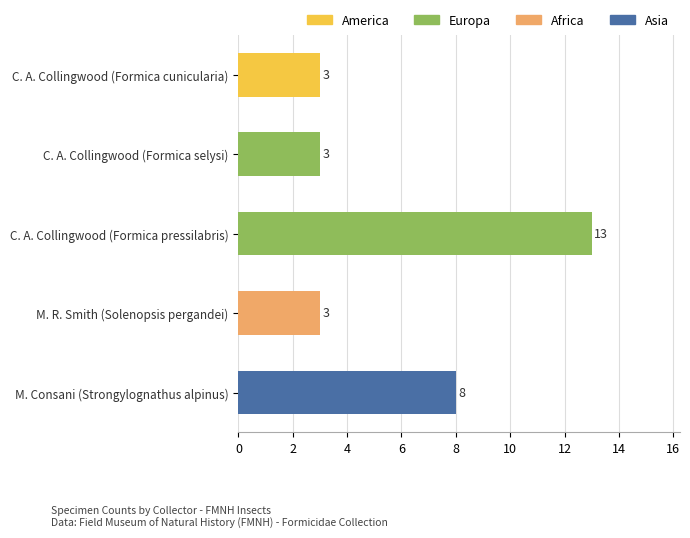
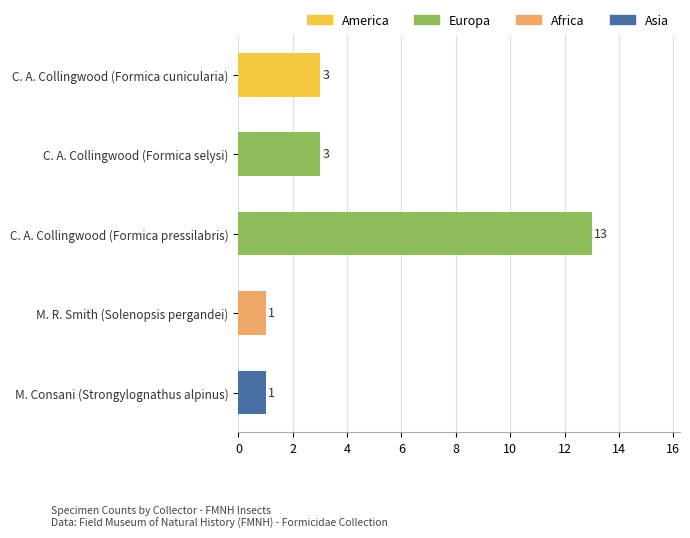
M. R. Smith (Solenopsis pergandei): 3 -> 1
M. Consani (Strongylognathus alpinus): 8 -> 1
